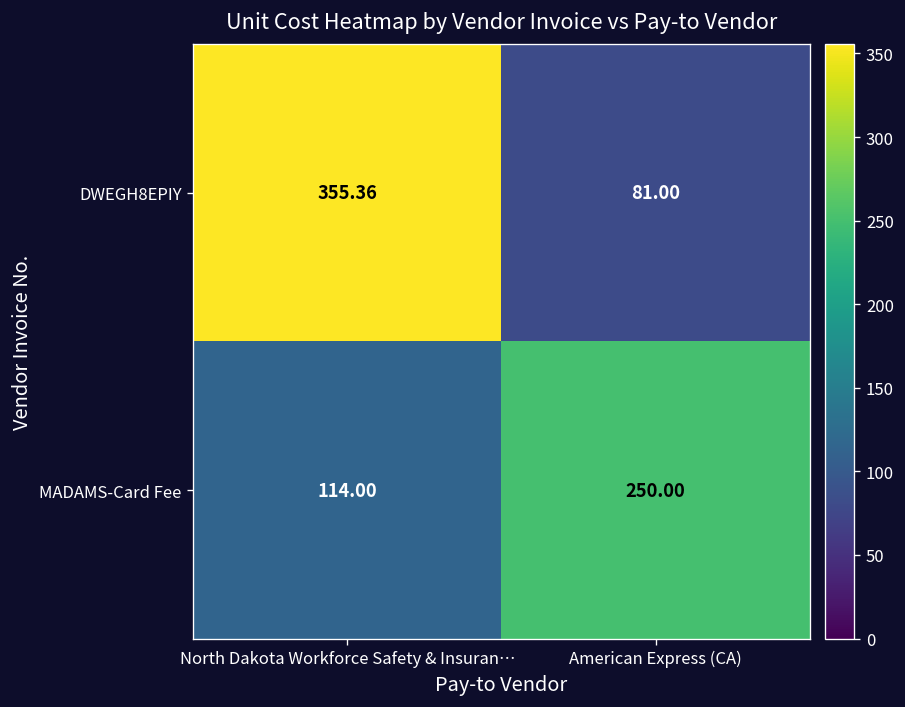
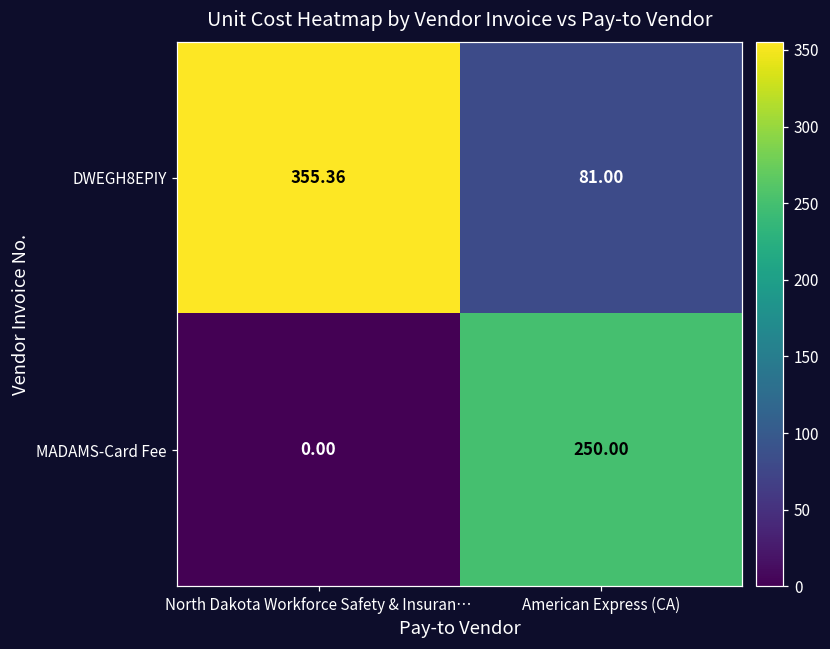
MADAMS-Card Fee, North Dakota Workforce Safety & Insuran…: 114.00 -> 0.00
